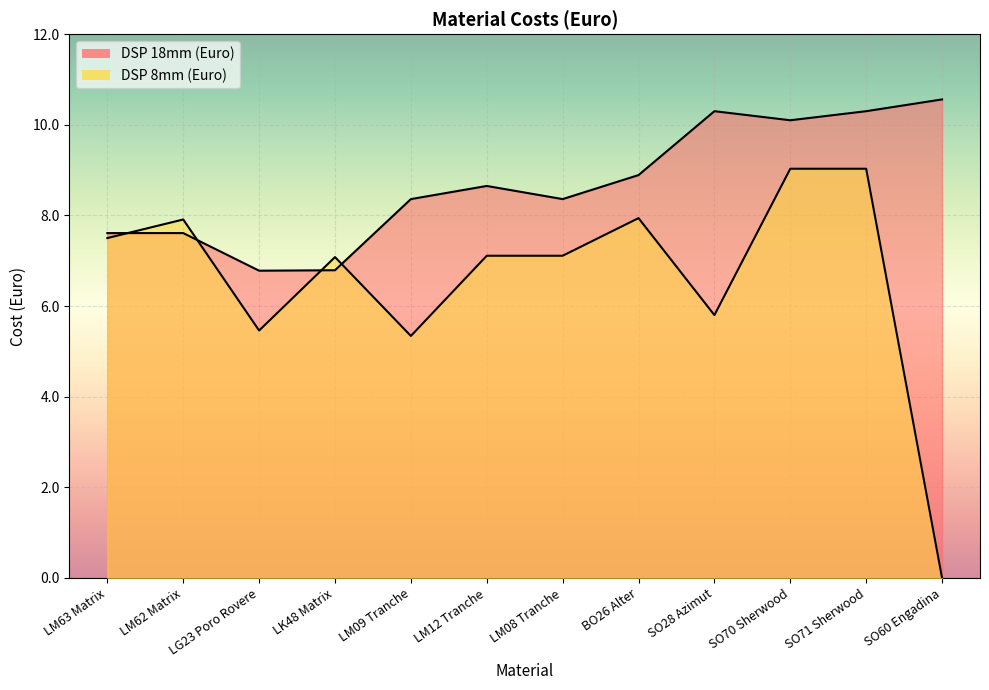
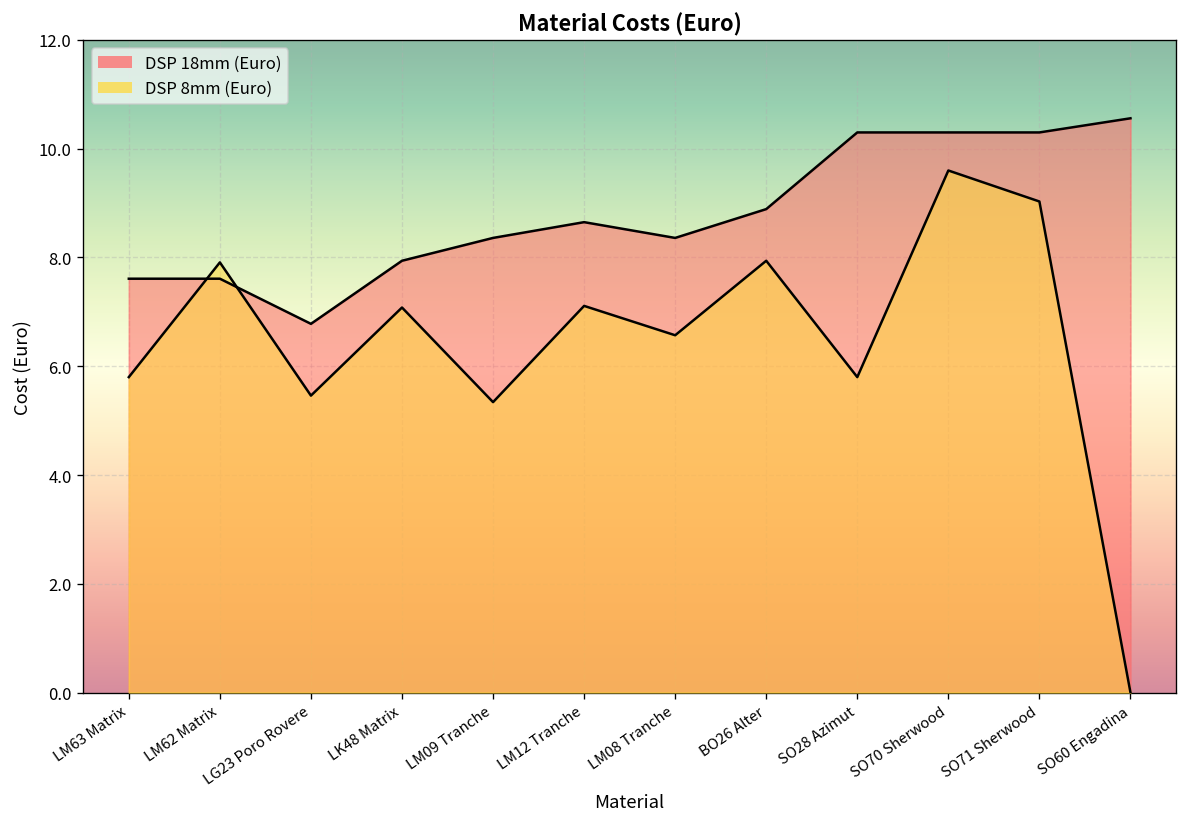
DSP 8mm (Euro), LM63 Matrix: 7.5 -> 5.8
DSP 18mm (Euro), LK48 Matrix: 6.8 -> 7.9
DSP 8mm (Euro), LM08 Tranche: 7.1 -> 6.6
DSP 18mm (Euro), SO70 Sherwood: 10.1 -> 10.3
DSP 8mm (Euro), SO70 Sherwood: 9.0 -> 9.6
